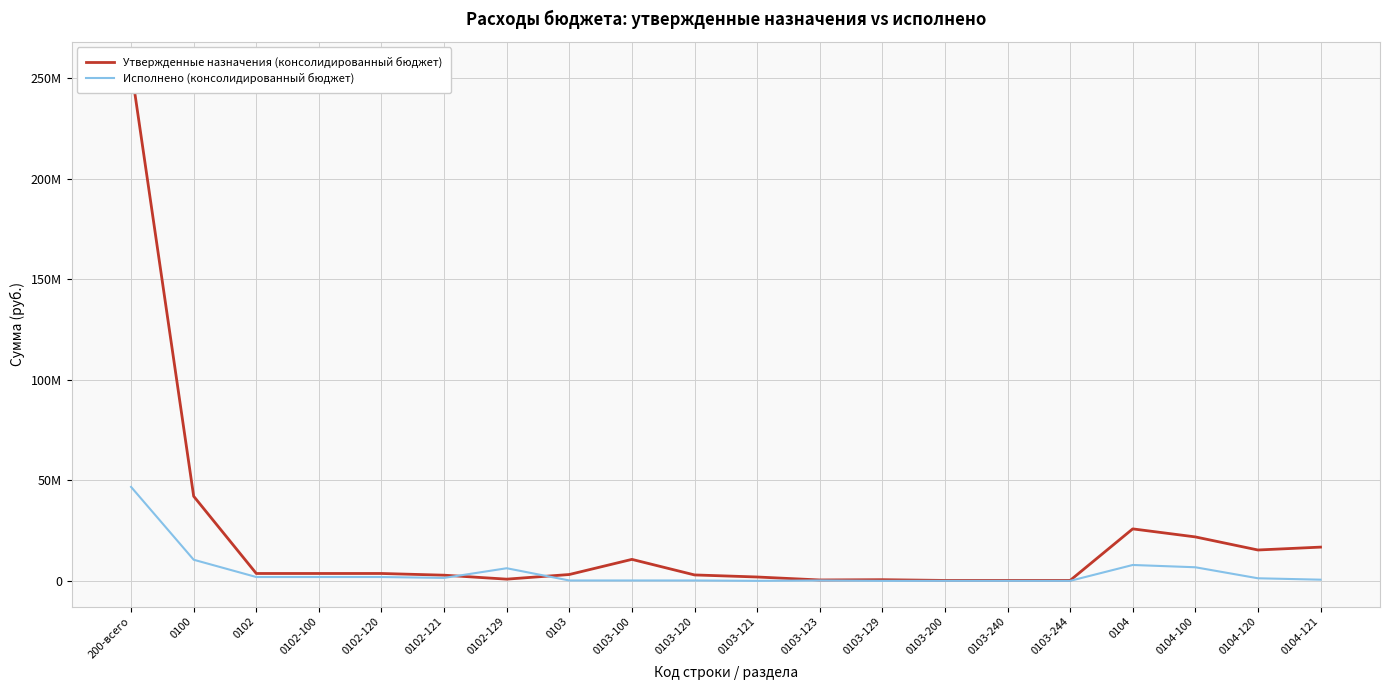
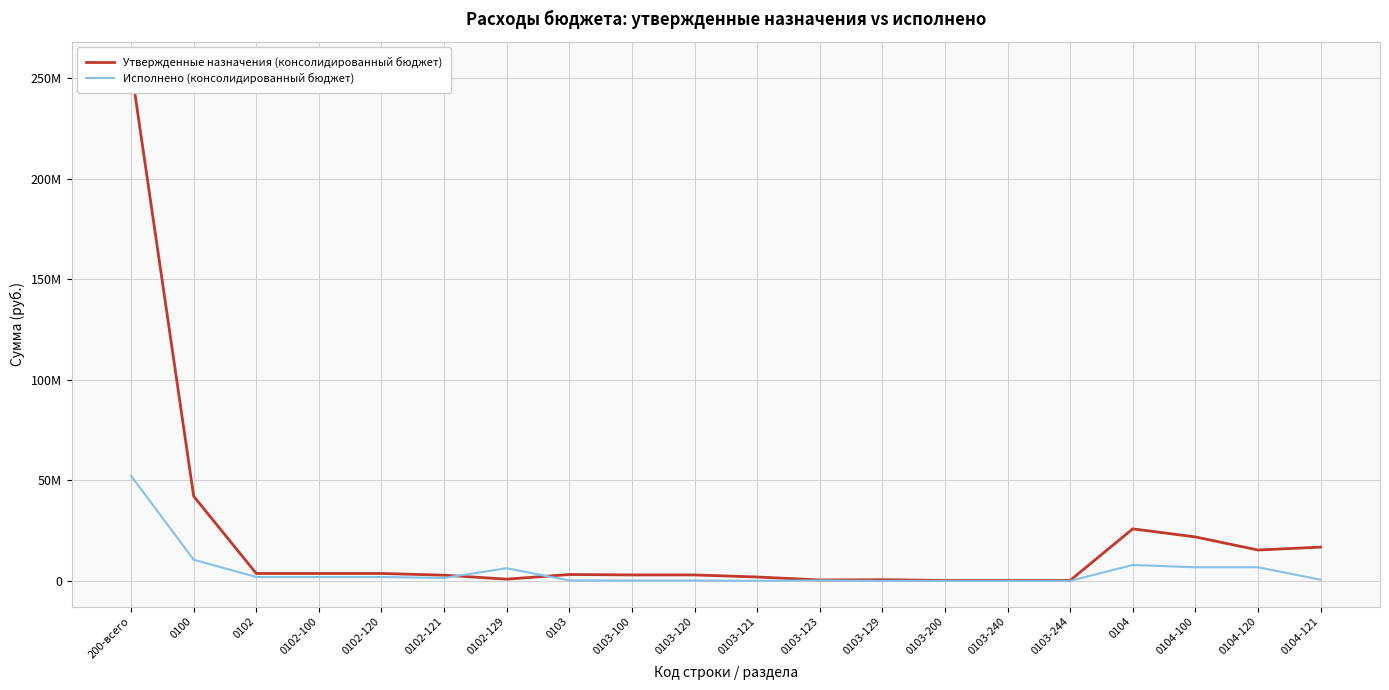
Исполнено (консолидированный бюджет), 200-всего: 47М -> 52М
Утвержденные назначения (консолидированный бюджет), 0103-100: 11М -> 3М
Исполнено (консолидированный бюджет), 0104-120: 1М -> 7М
